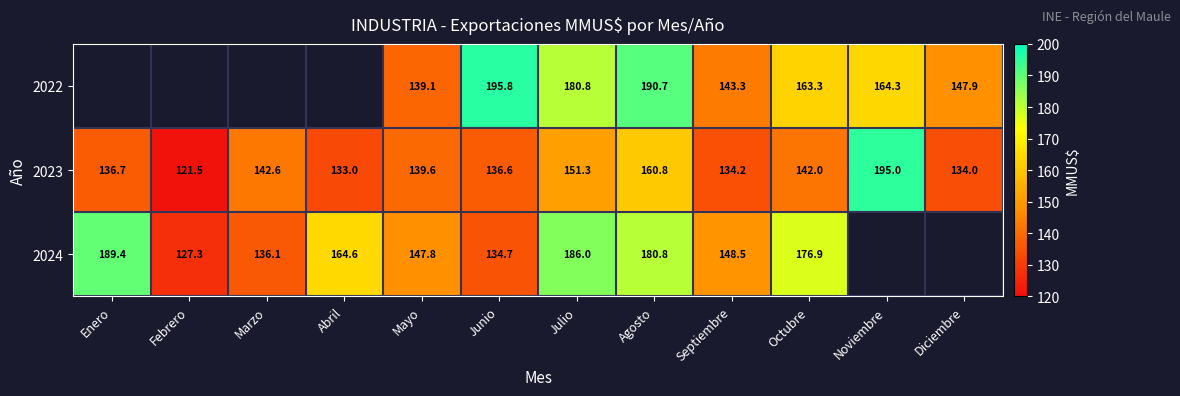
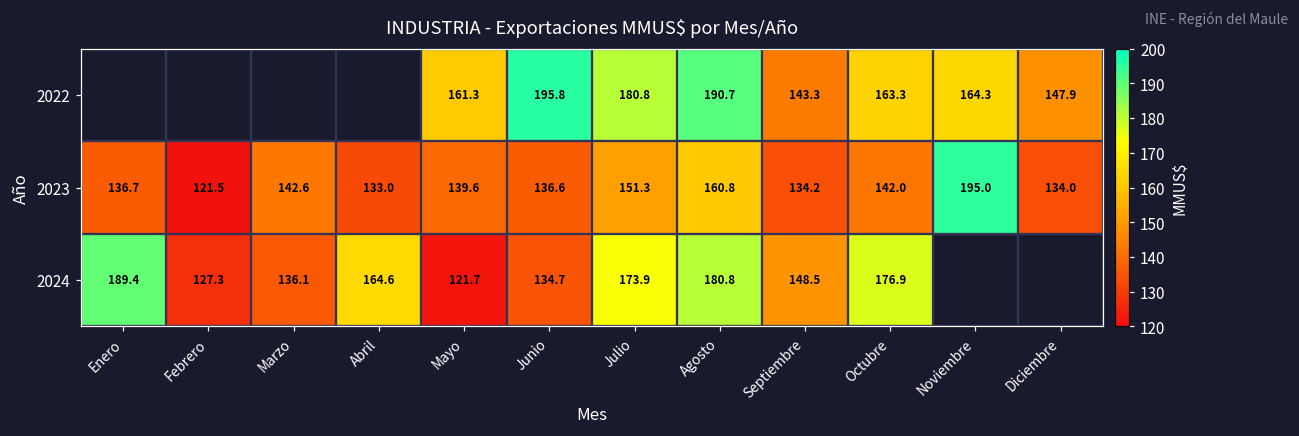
2022, Mayo: 139.1 -> 161.3
2024, Mayo: 147.8 -> 121.7
2024, Julio: 186.0 -> 173.9
